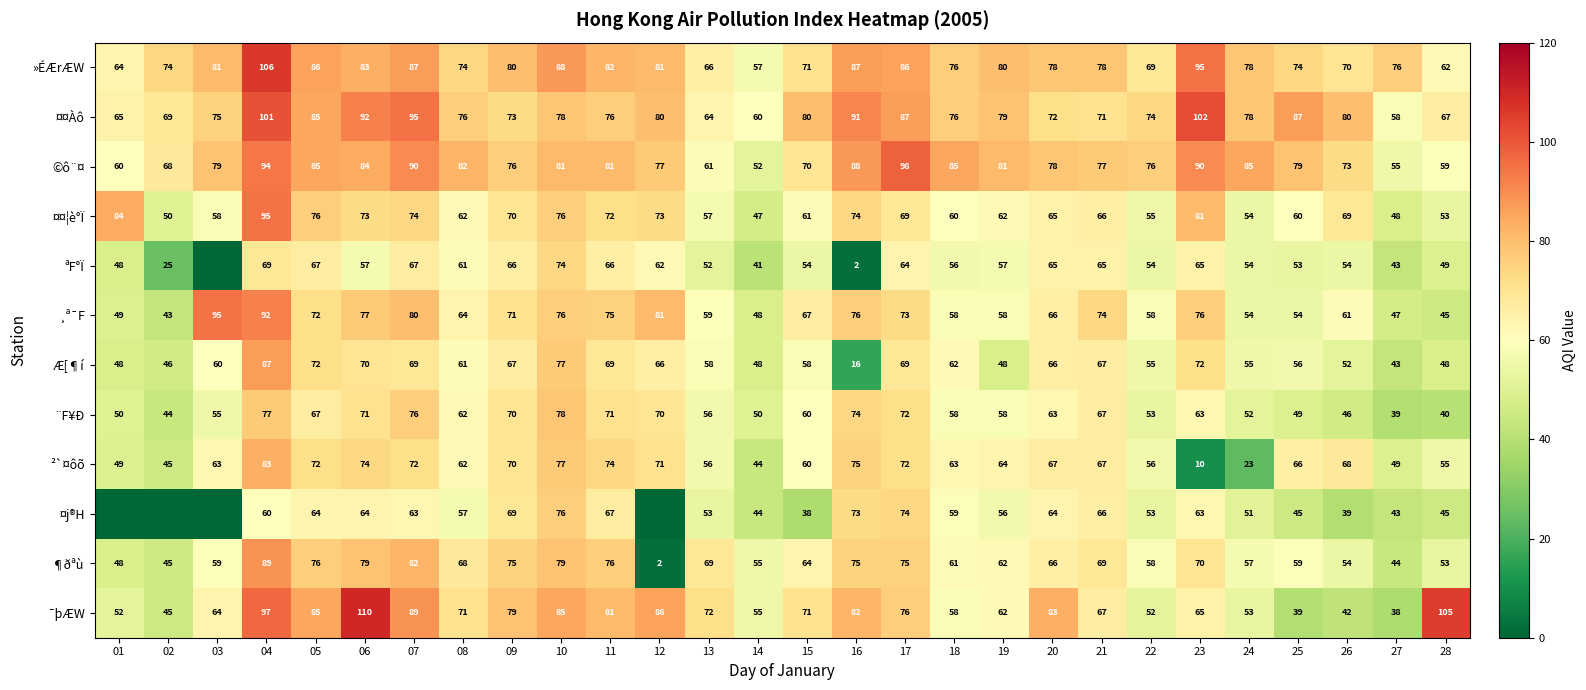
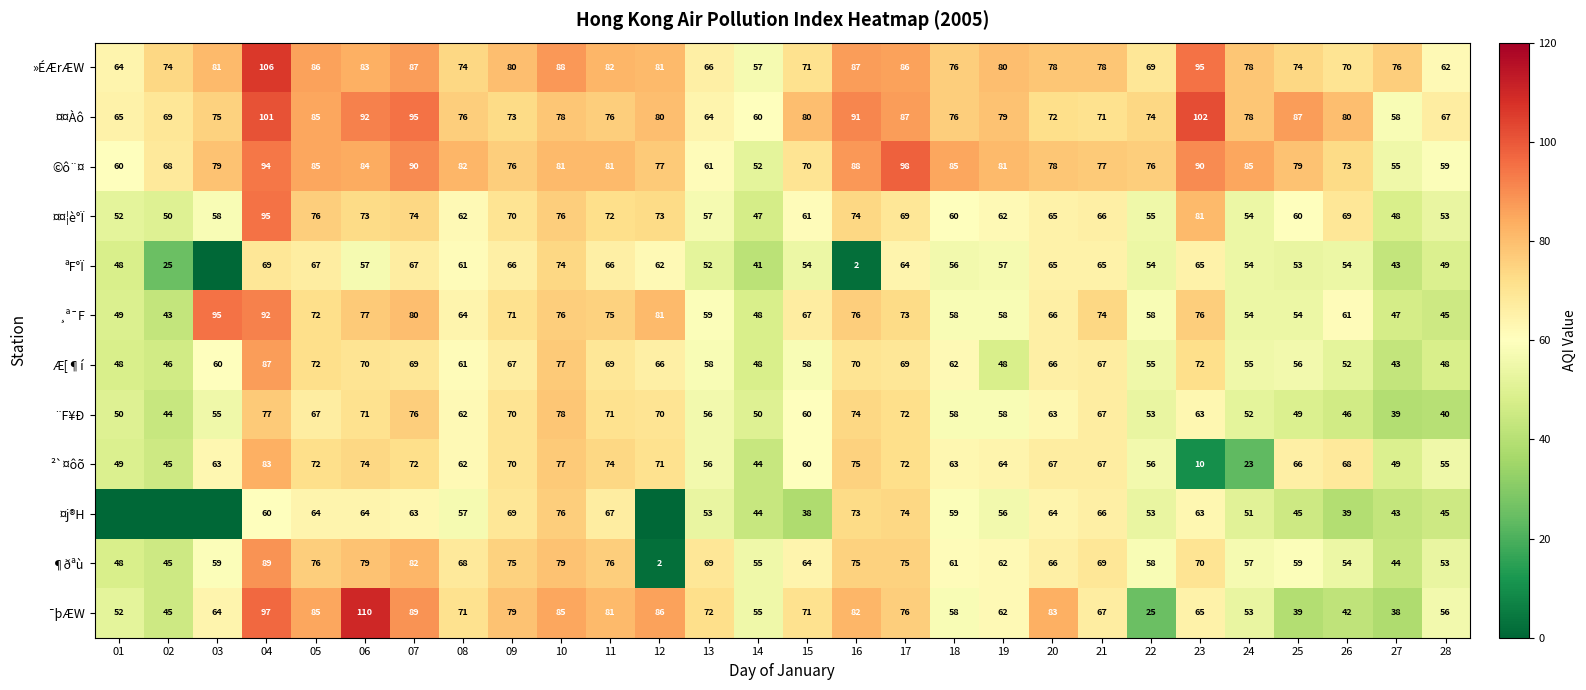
¤¤¦è°Ï, 01: 84 -> 52
Æ[¶í, 16: 16 -> 70
¯þÆW, 22: 52 -> 25
¯þÆW, 28: 105 -> 56
